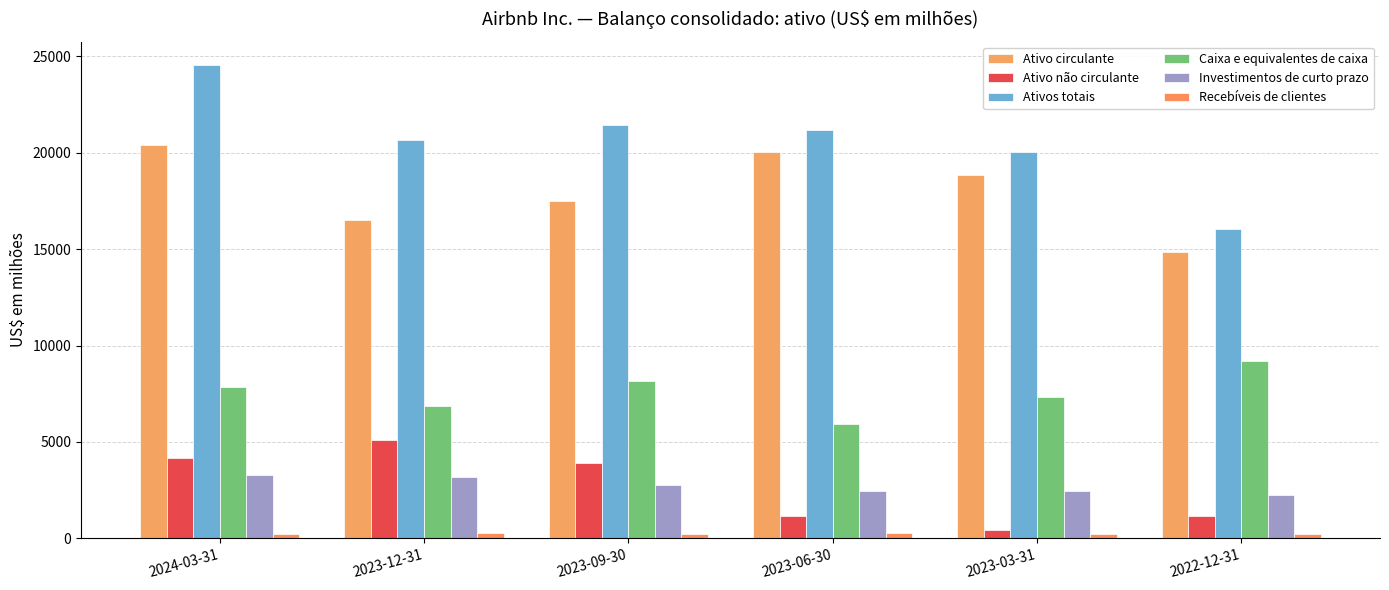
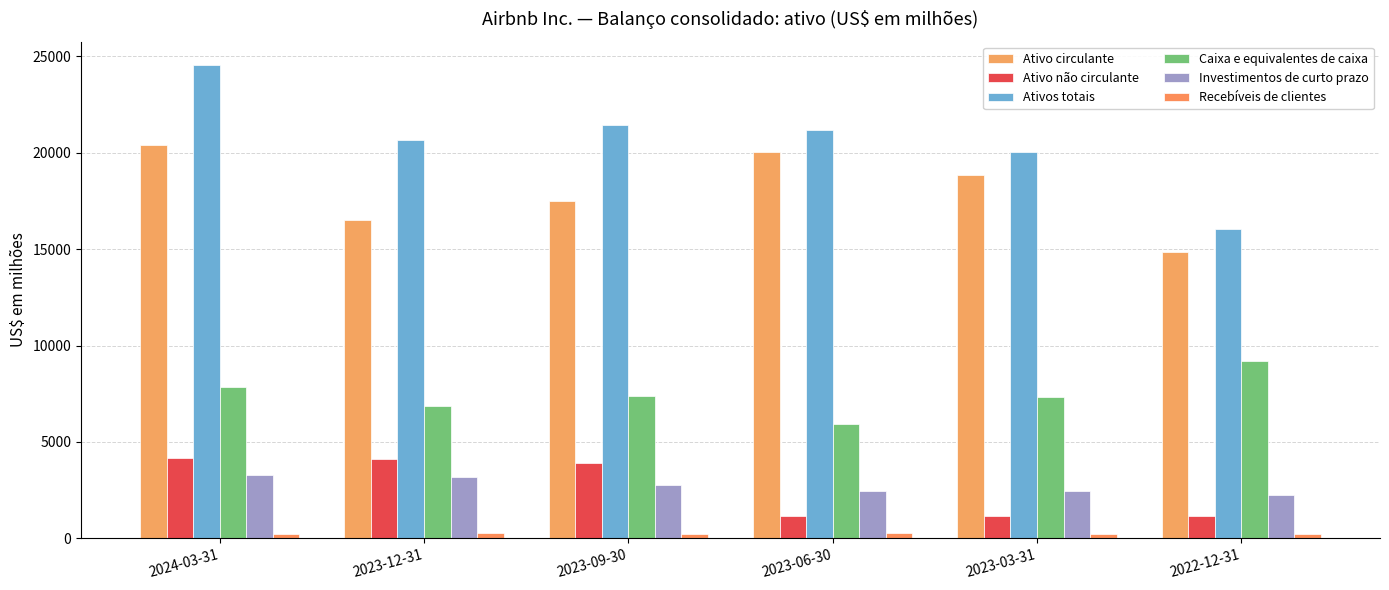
Ativo não circulante, 2023-12-31: 5100 -> 4100
Caixa e equivalentes de caixa, 2023-09-30: 8200 -> 7400
Ativo não circulante, 2023-03-31: 400 -> 1100
